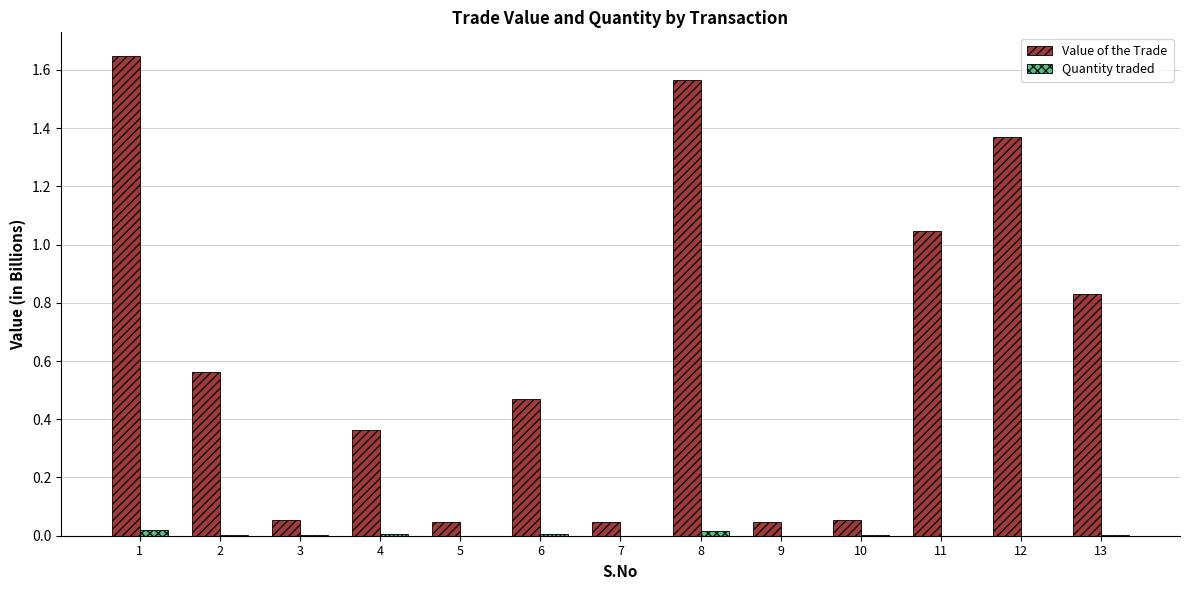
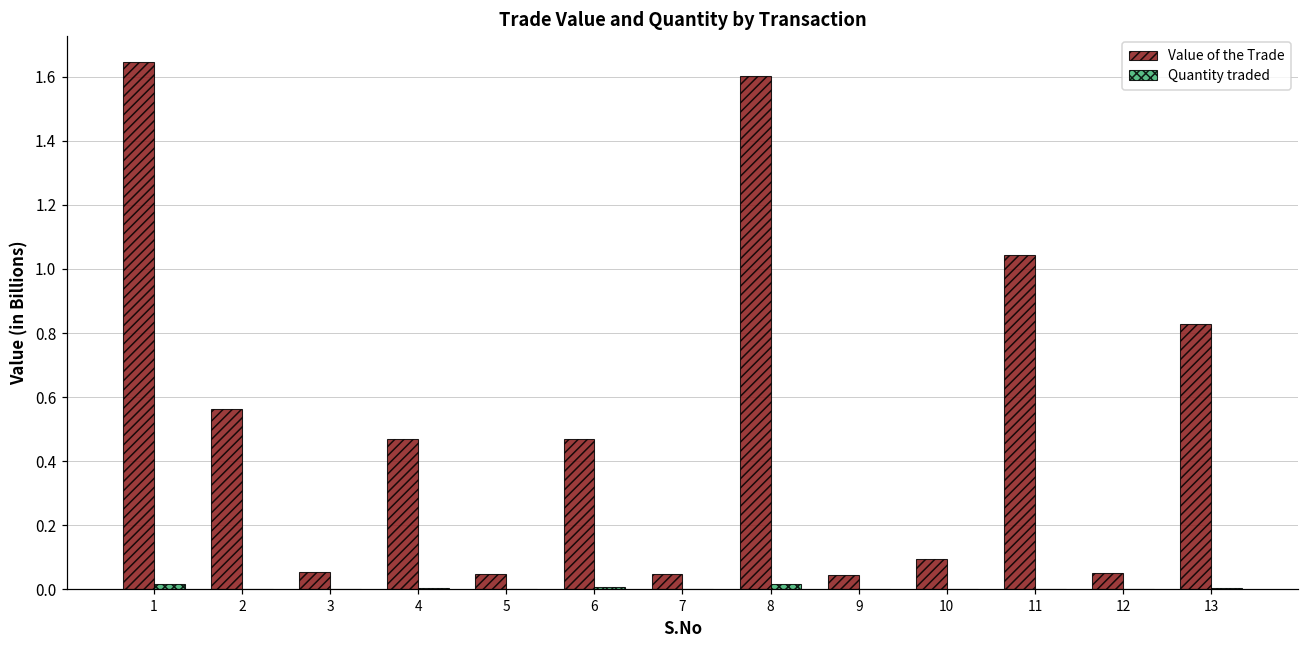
Value of the Trade, 4: 0.36 -> 0.47
Value of the Trade, 8: 1.56 -> 1.60
Value of the Trade, 10: 0.05 -> 0.09
Value of the Trade, 12: 1.37 -> 0.05
